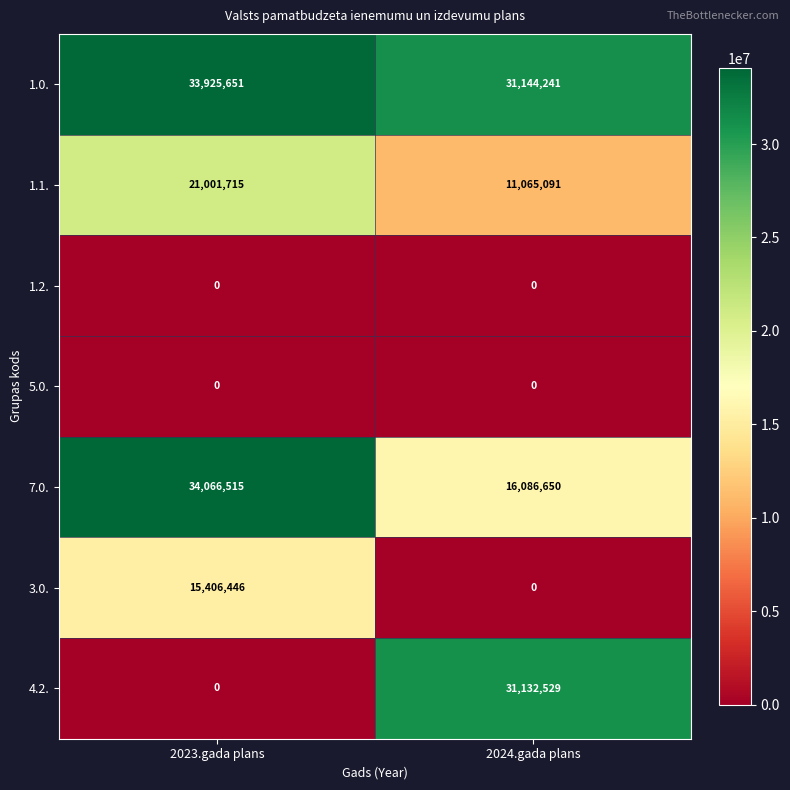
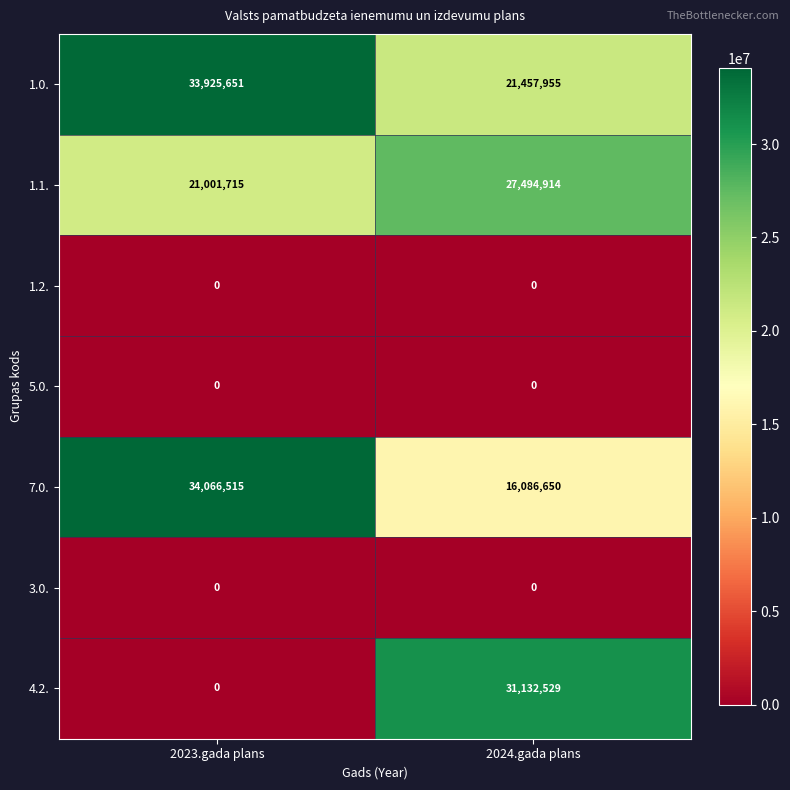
1.0., 2024.gada plans: 31,144,241 -> 21,457,955
1.1., 2024.gada plans: 11,065,091 -> 27,494,914
3.0., 2023.gada plans: 15,406,446 -> 0
